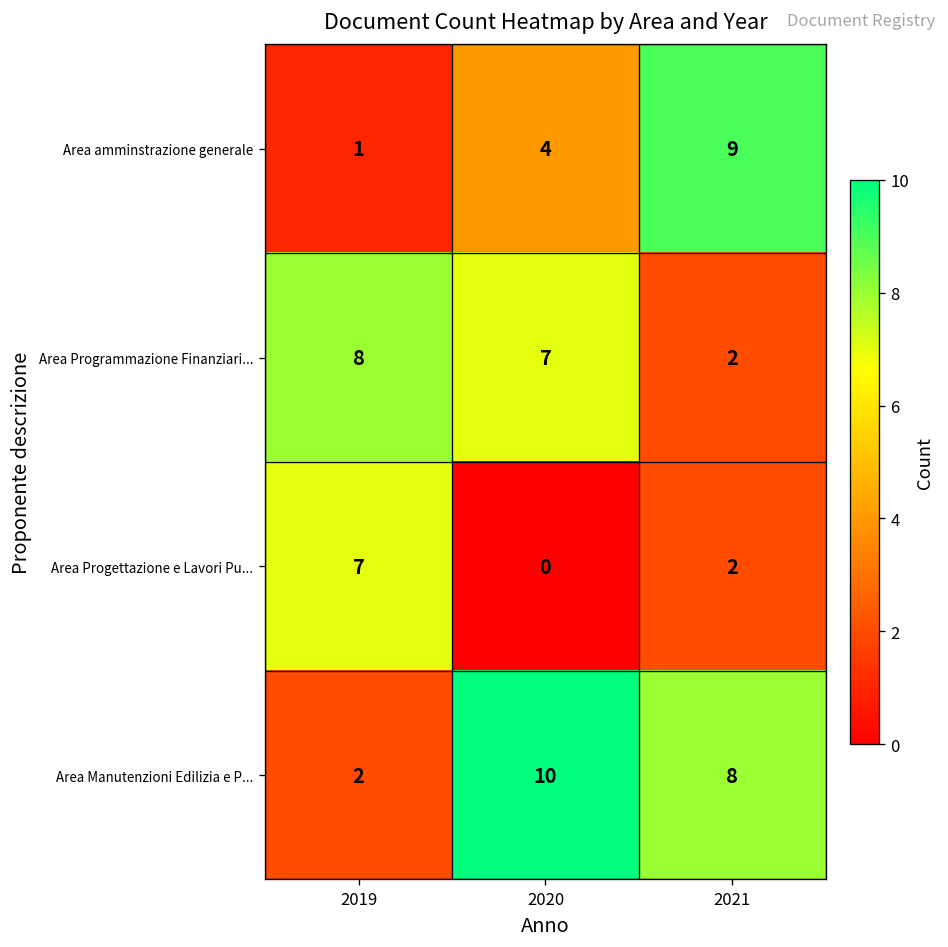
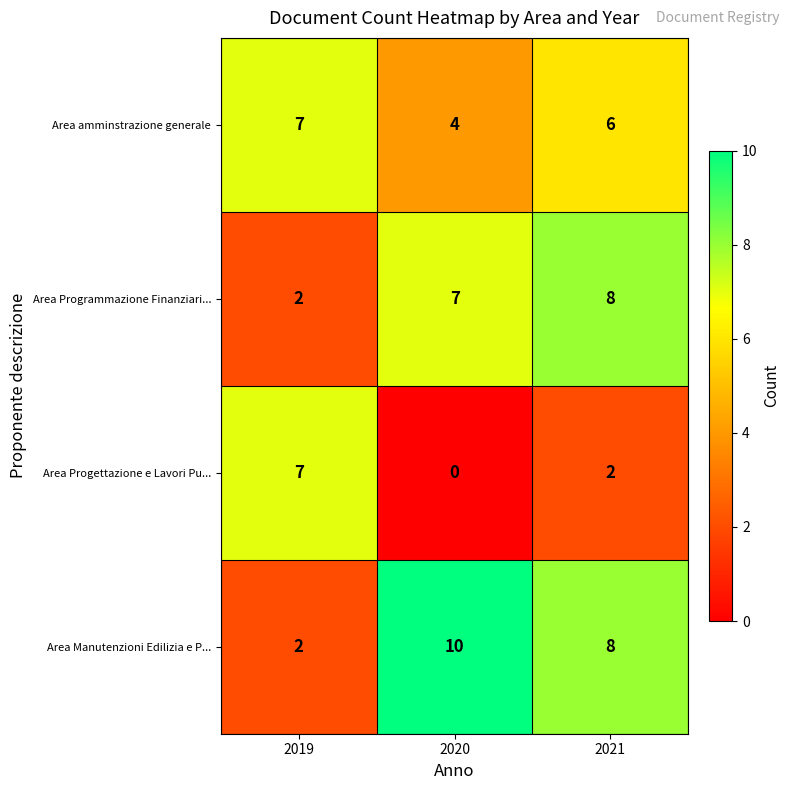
Area amminstrazione generale, 2019: 1 -> 7
Area amminstrazione generale, 2021: 9 -> 6
Area Programmazione Finanziari..., 2019: 8 -> 2
Area Programmazione Finanziari..., 2021: 2 -> 8
